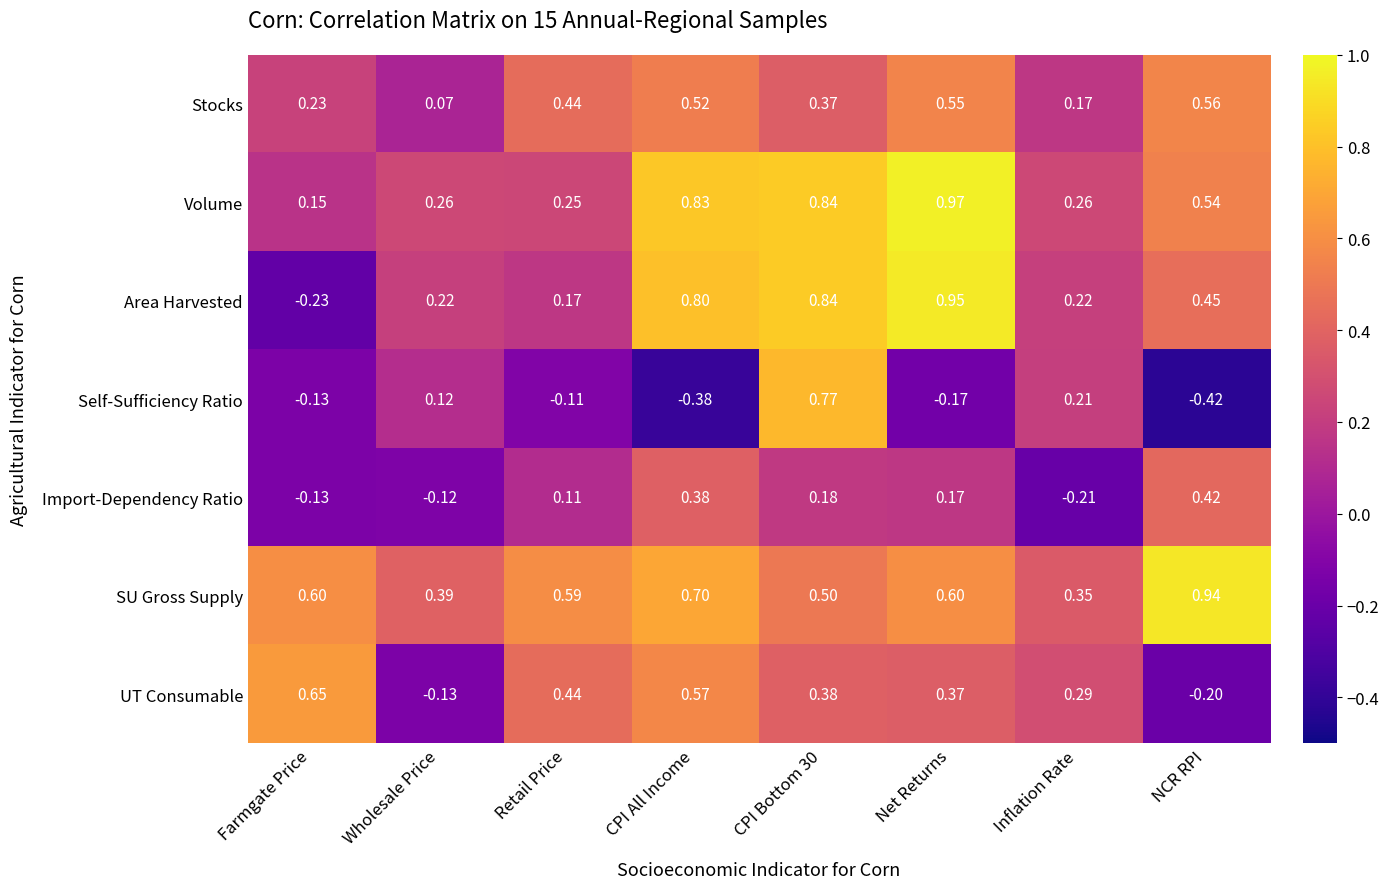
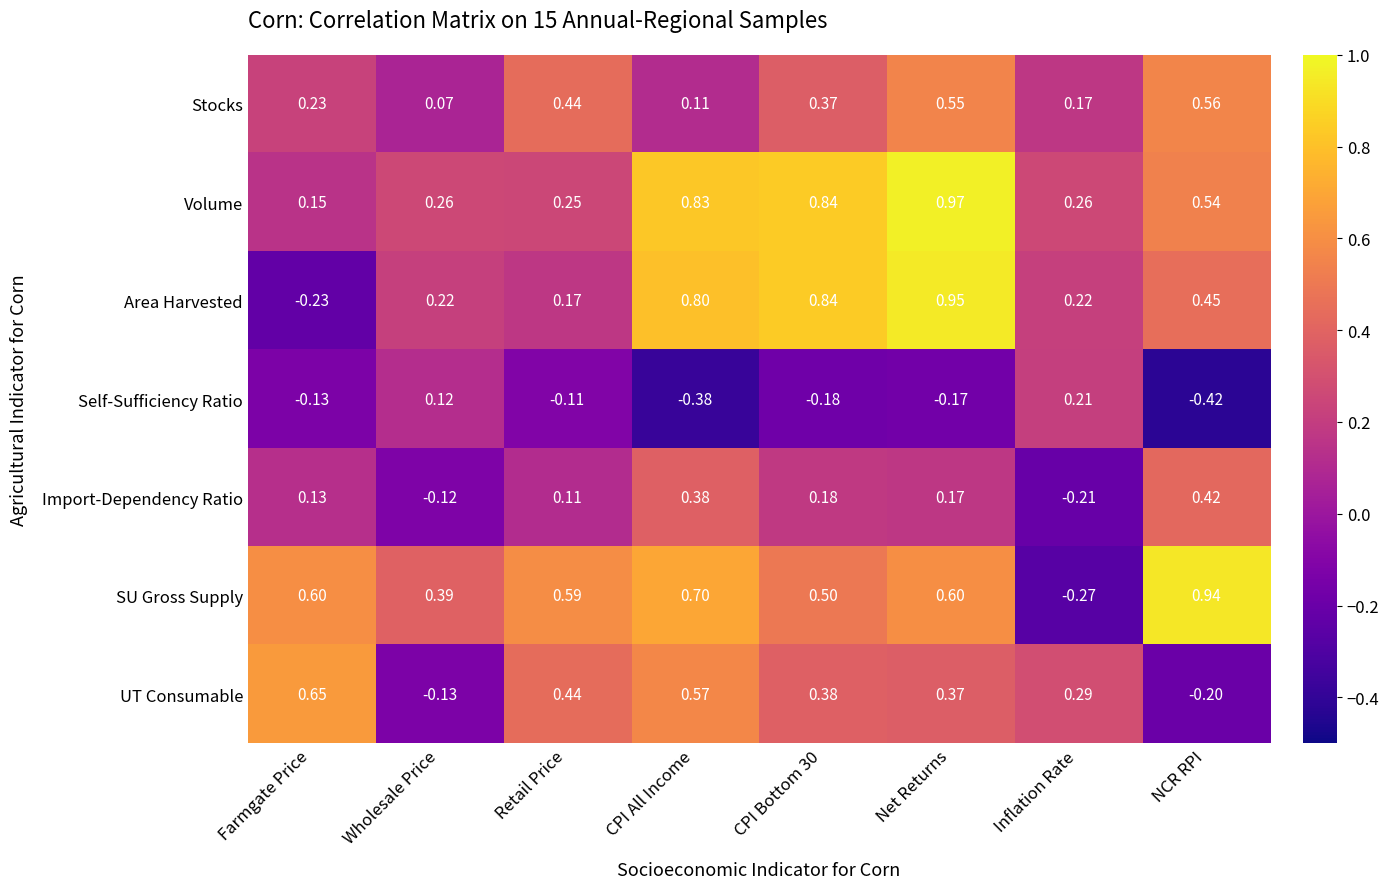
Stocks, CPI All Income: 0.52 -> 0.11
Self-Sufficiency Ratio, CPI Bottom 30: 0.77 -> -0.18
Import-Dependency Ratio, Farmgate Price: -0.13 -> 0.13
SU Gross Supply, Inflation Rate: 0.35 -> -0.27
